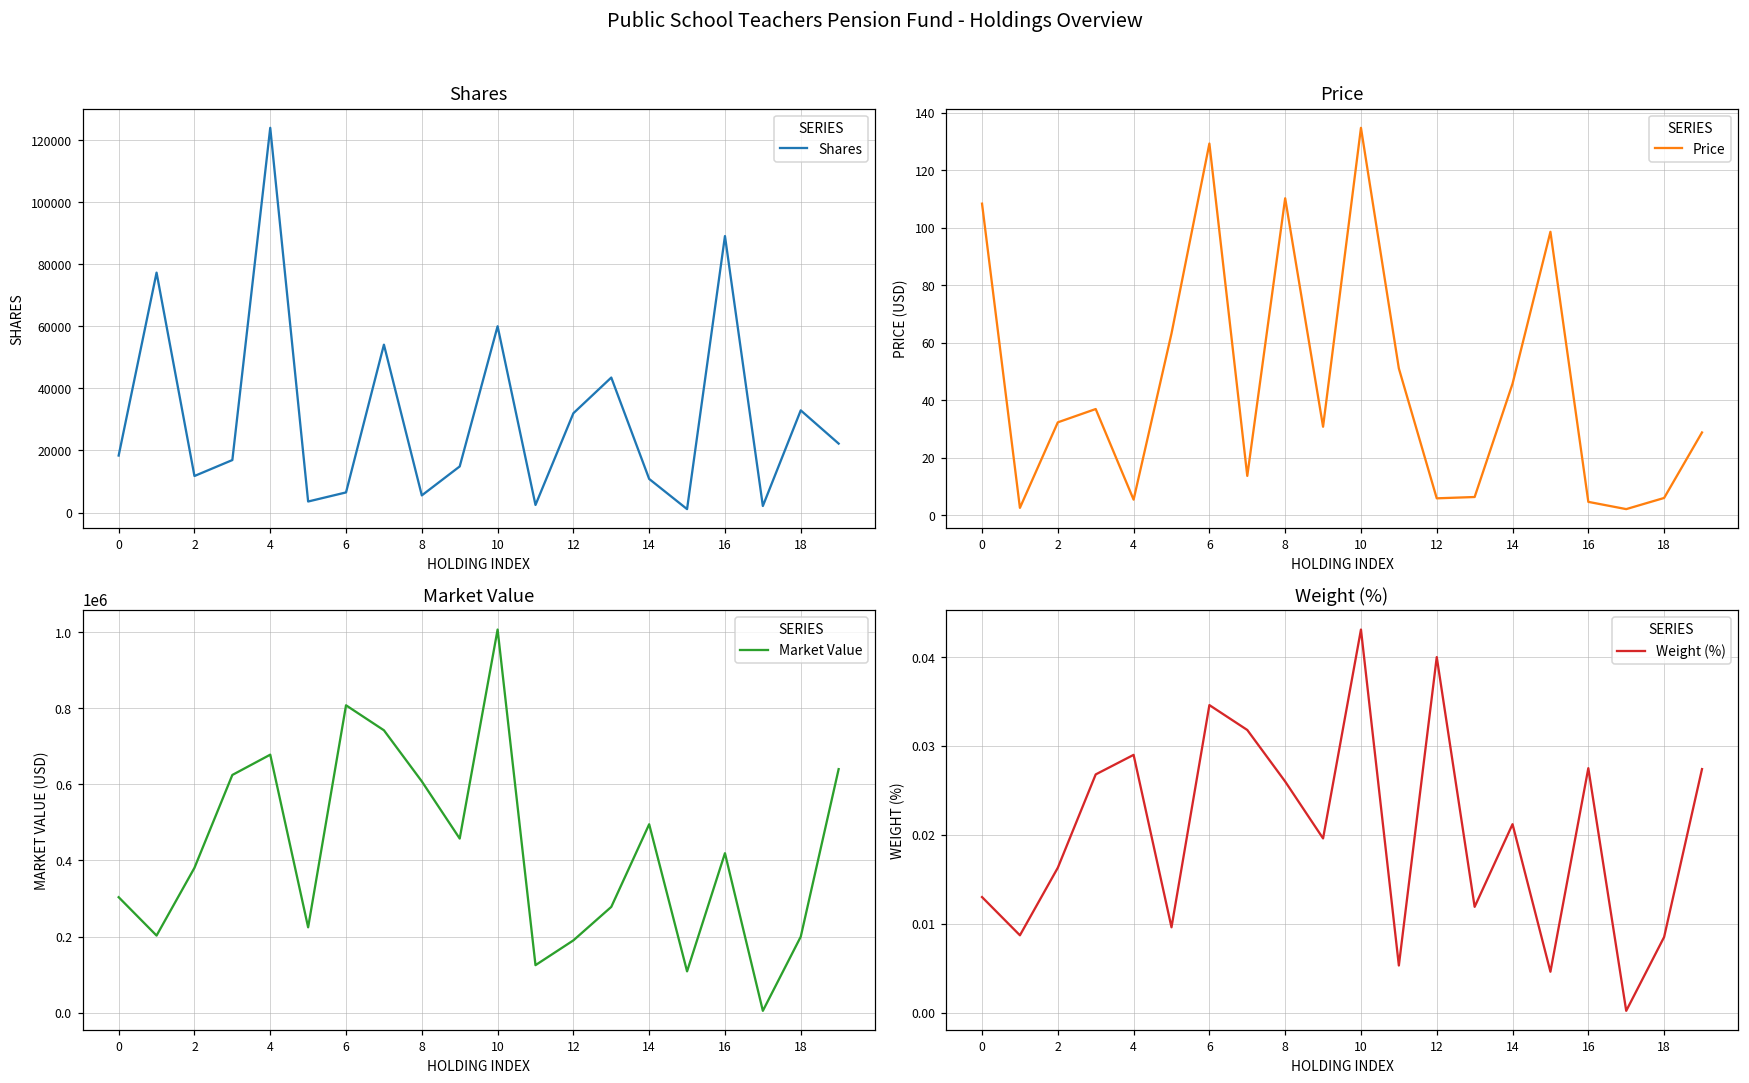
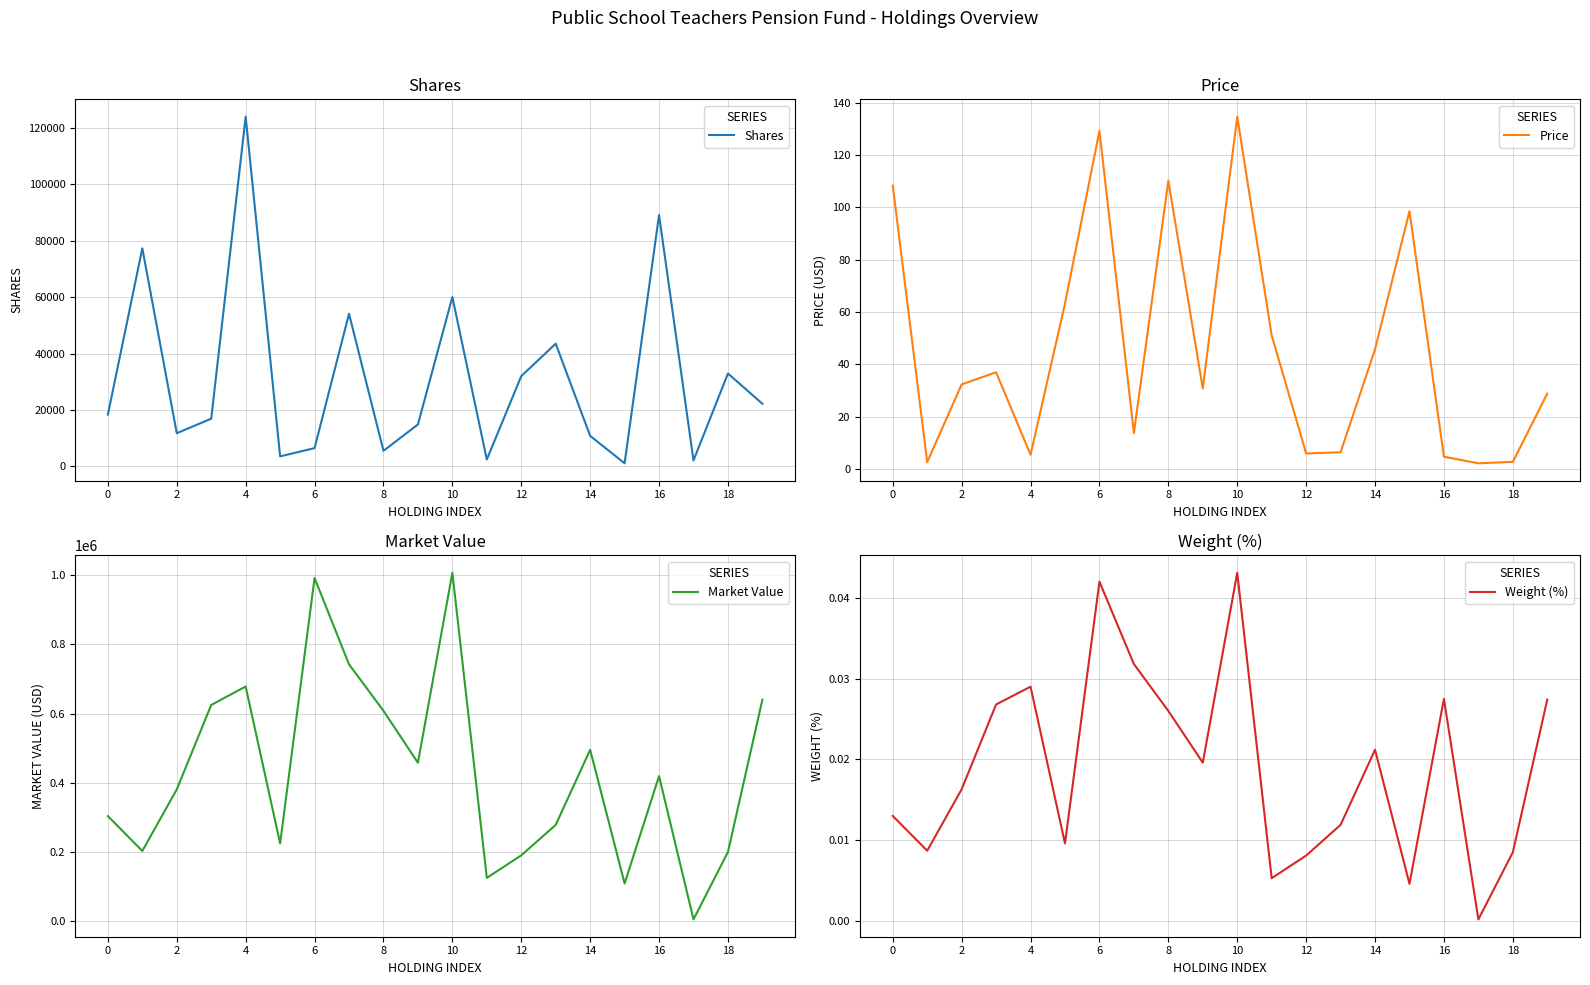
Price, 18: 6 -> 3
Market Value, 6: 810000 -> 990000
Weight (%), 6: 0.035 -> 0.042
Weight (%), 12: 0.040 -> 0.008
